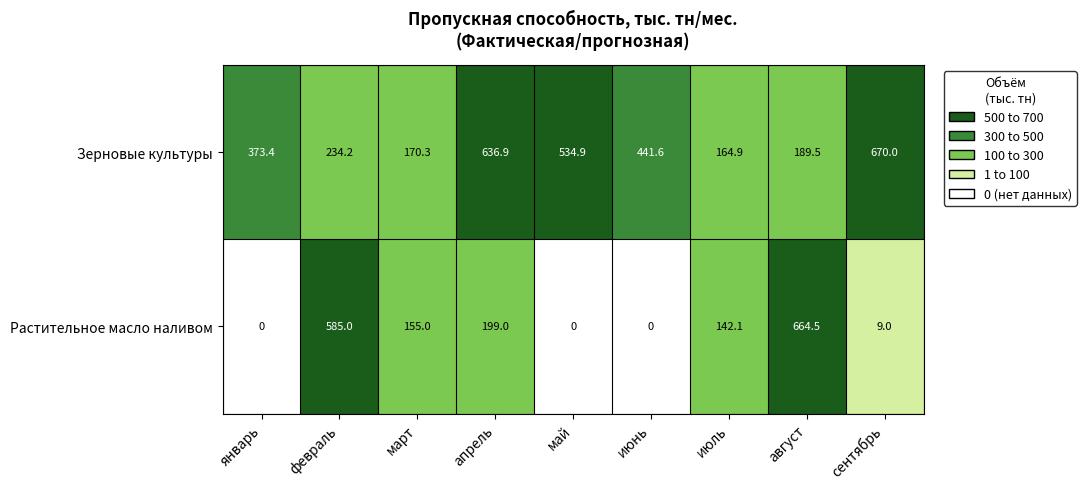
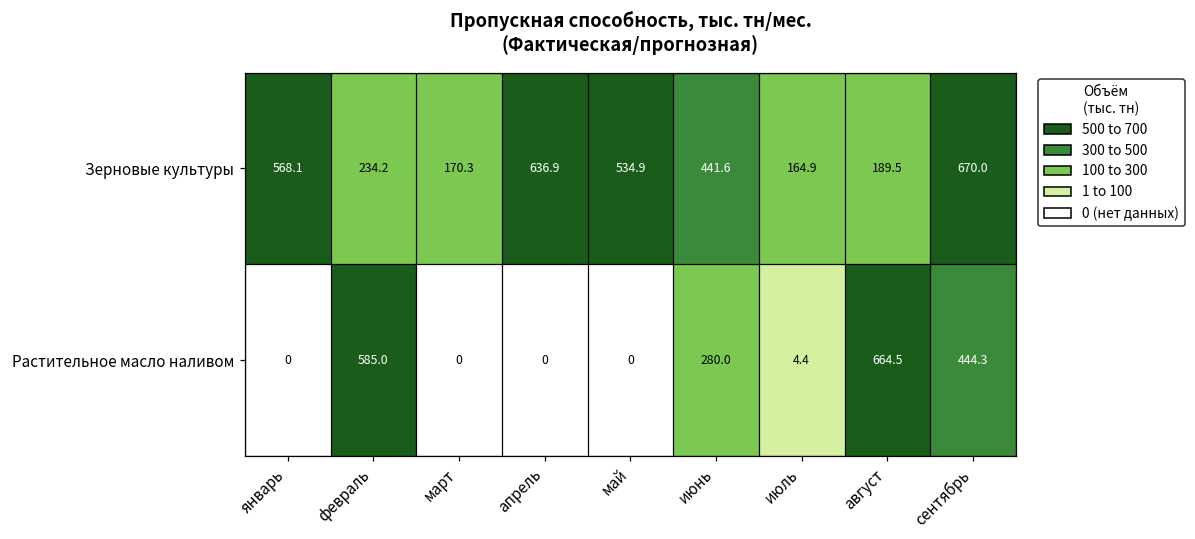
Зерновые культуры, январь: 373.4 -> 568.1
Растительное масло наливом, март: 155.0 -> 0
Растительное масло наливом, апрель: 199.0 -> 0
Растительное масло наливом, июнь: 0 -> 280.0
Растительное масло наливом, июль: 142.1 -> 4.4
Растительное масло наливом, сентябрь: 9.0 -> 444.3
